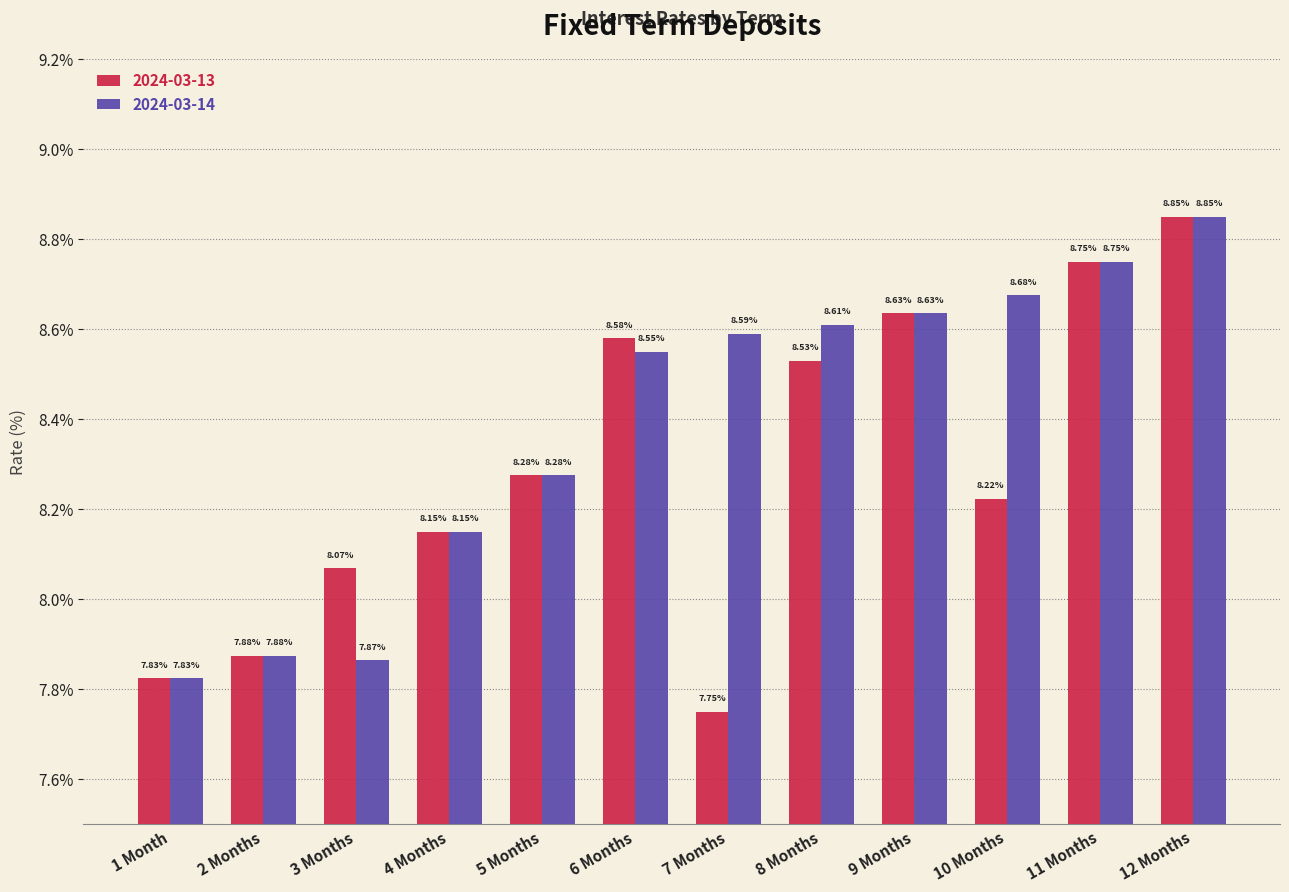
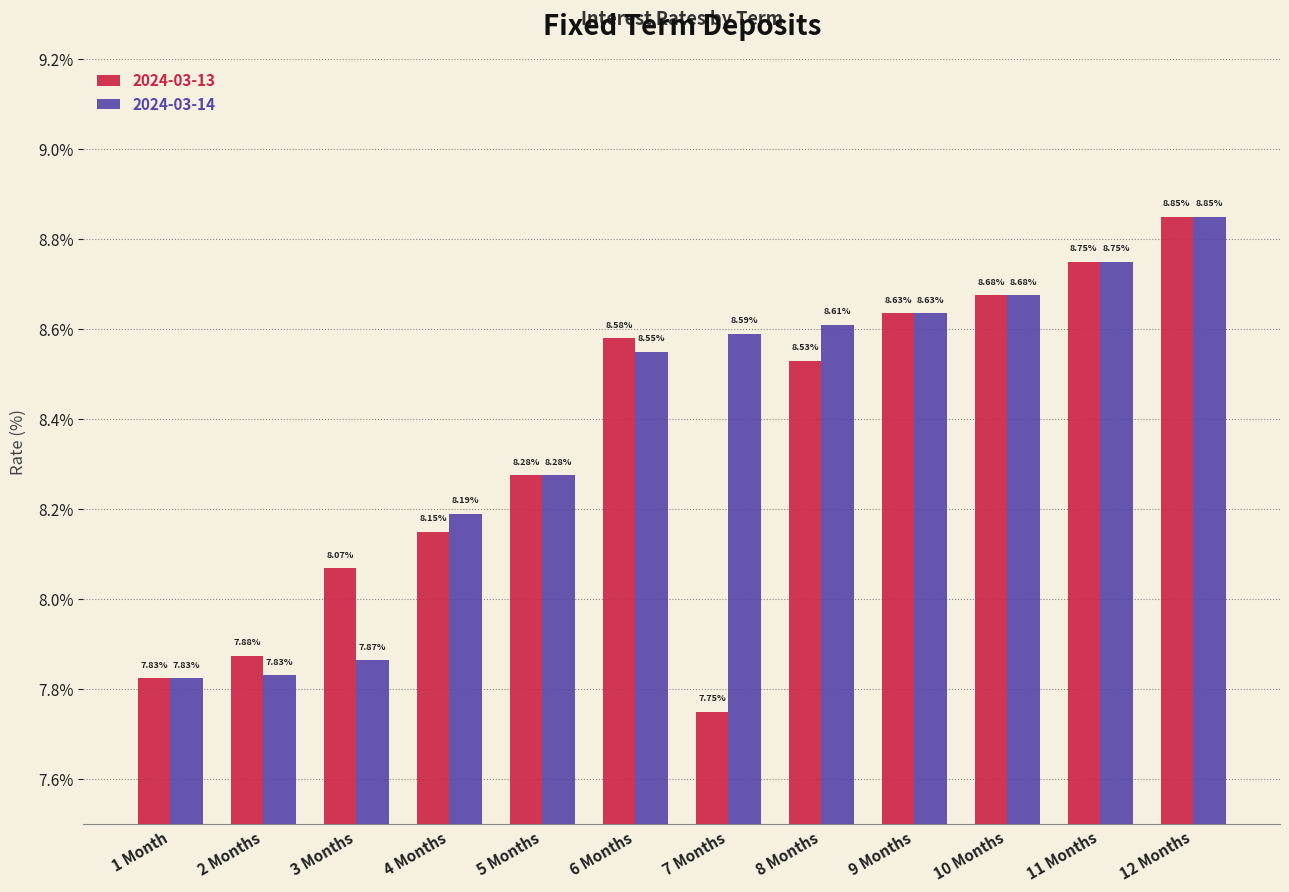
2024-03-14, 2 Months: 7.88% -> 7.83%
2024-03-14, 4 Months: 8.15% -> 8.19%
2024-03-13, 10 Months: 8.22% -> 8.68%
